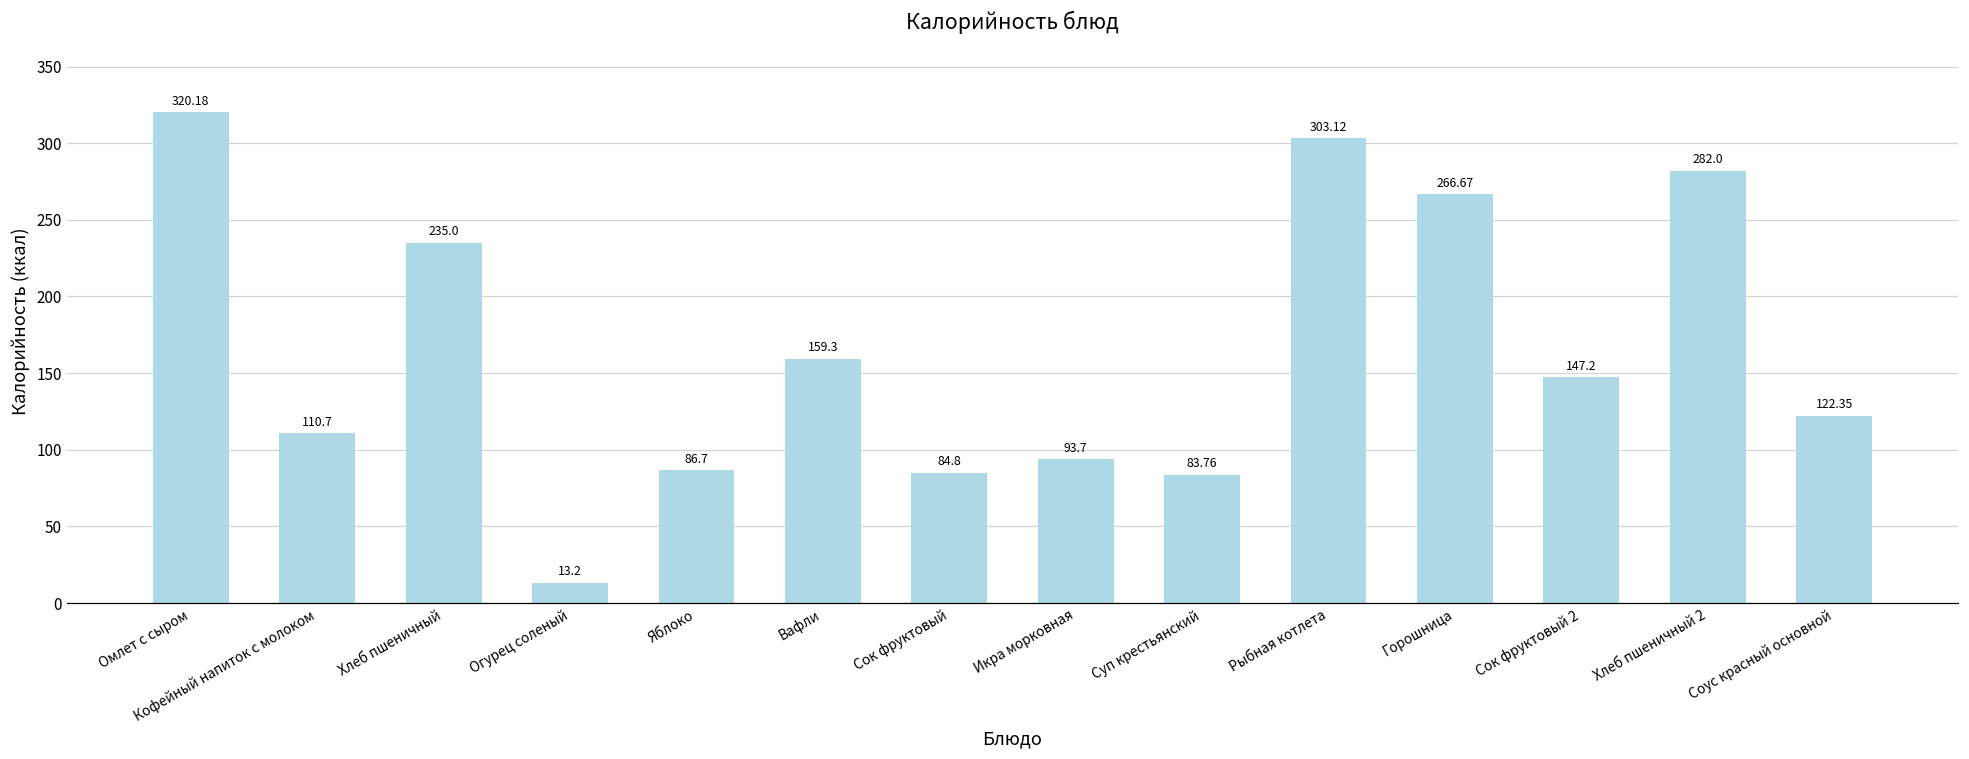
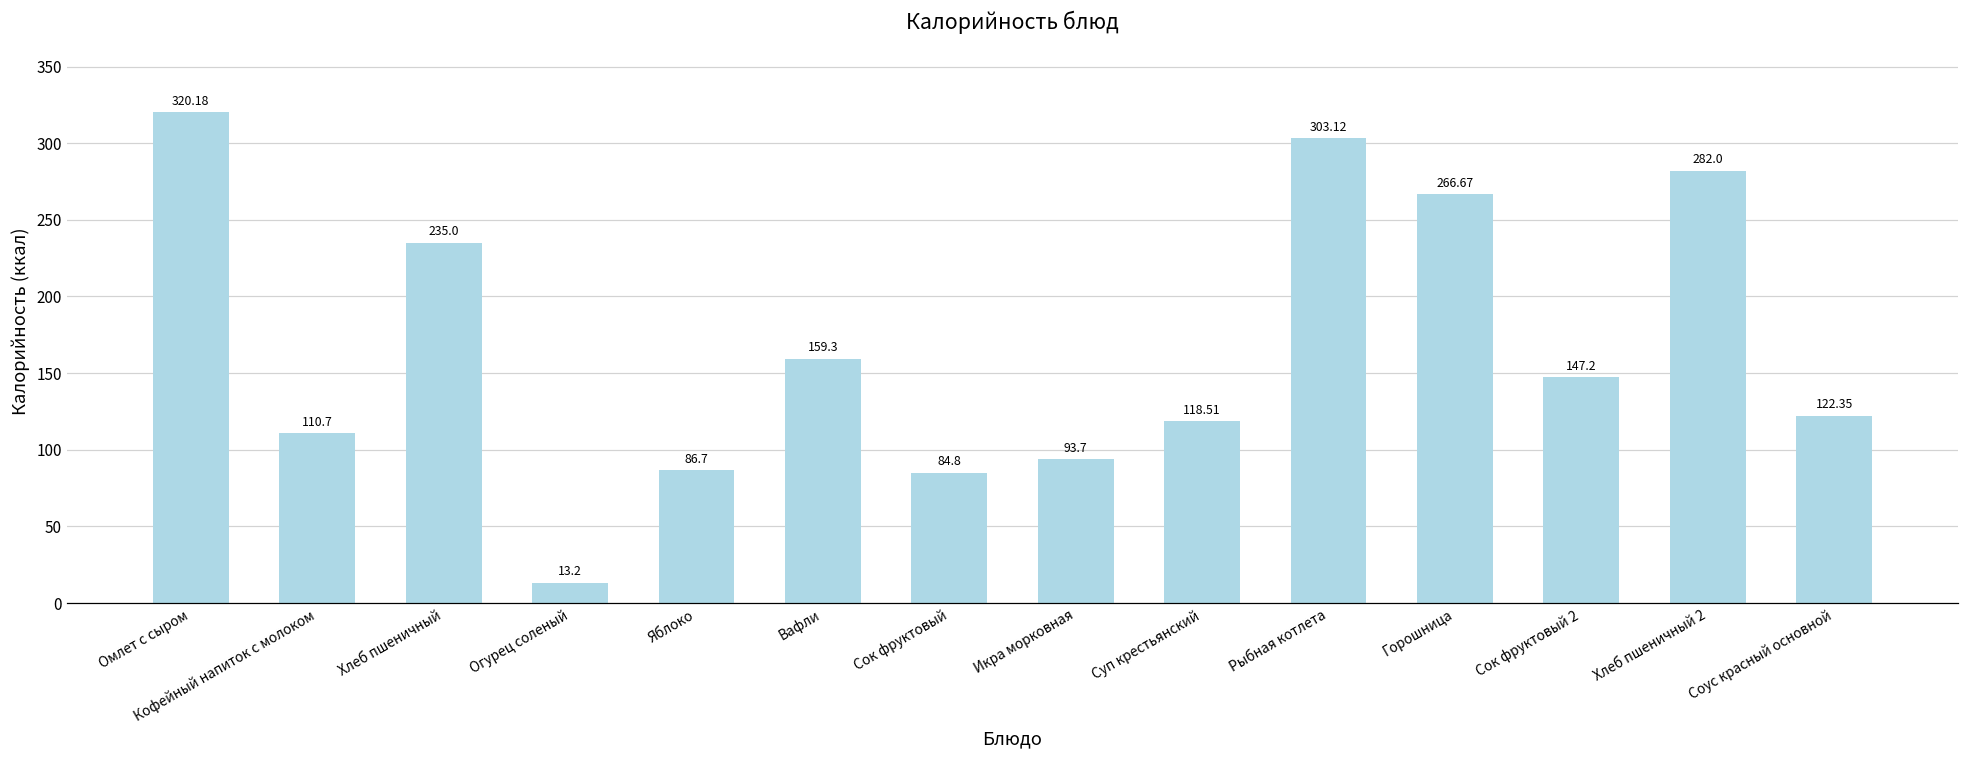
Суп крестьянский: 83.76 -> 118.51
